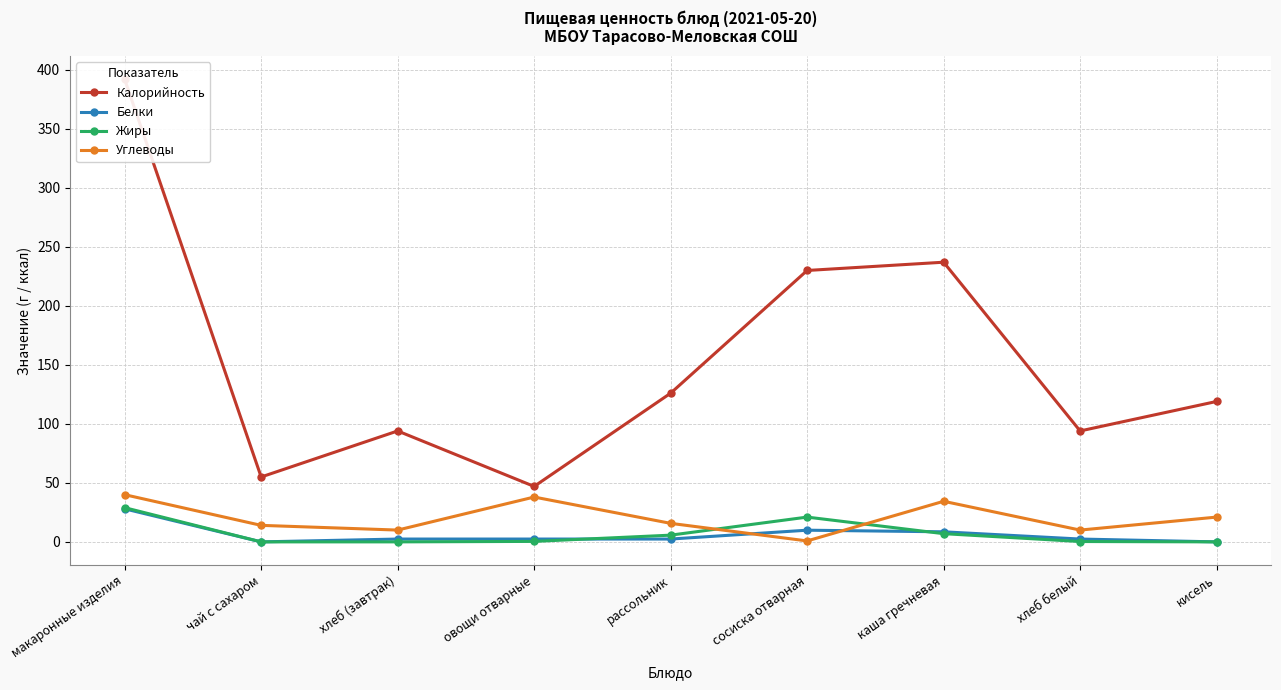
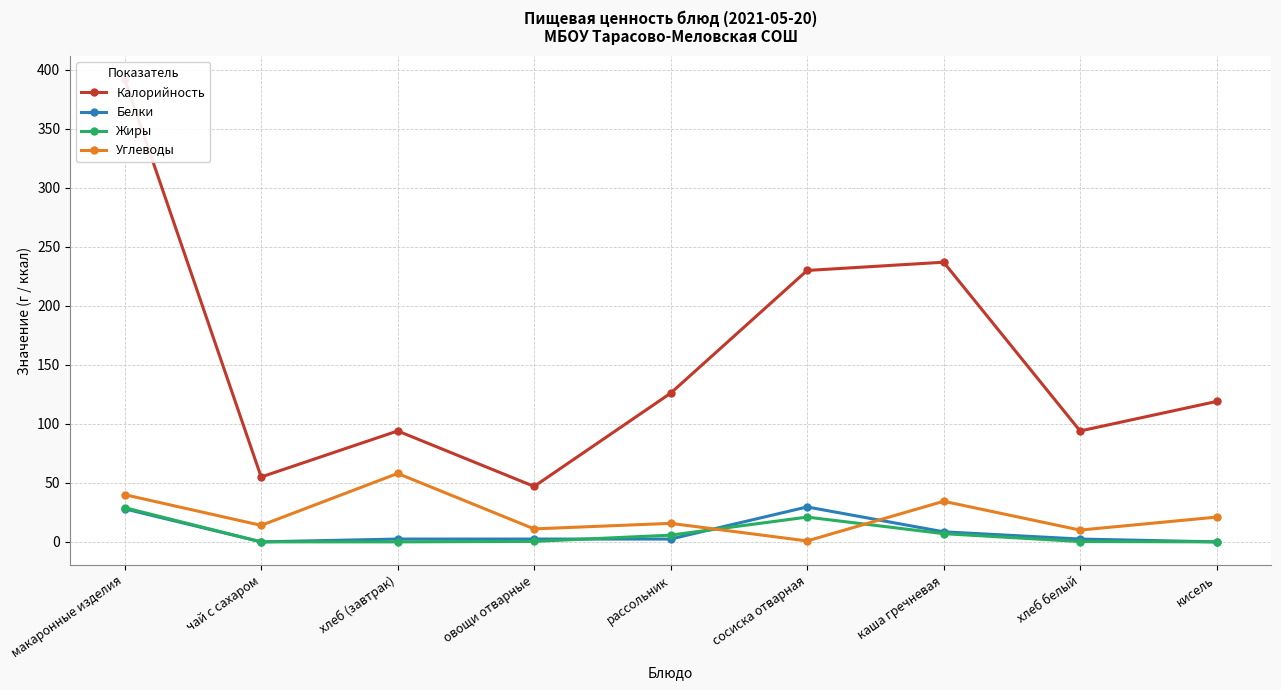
Углеводы, хлеб (завтрак): 10 -> 58
Углеводы, овощи отварные: 38 -> 11
Белки, сосиска отварная: 10 -> 30
